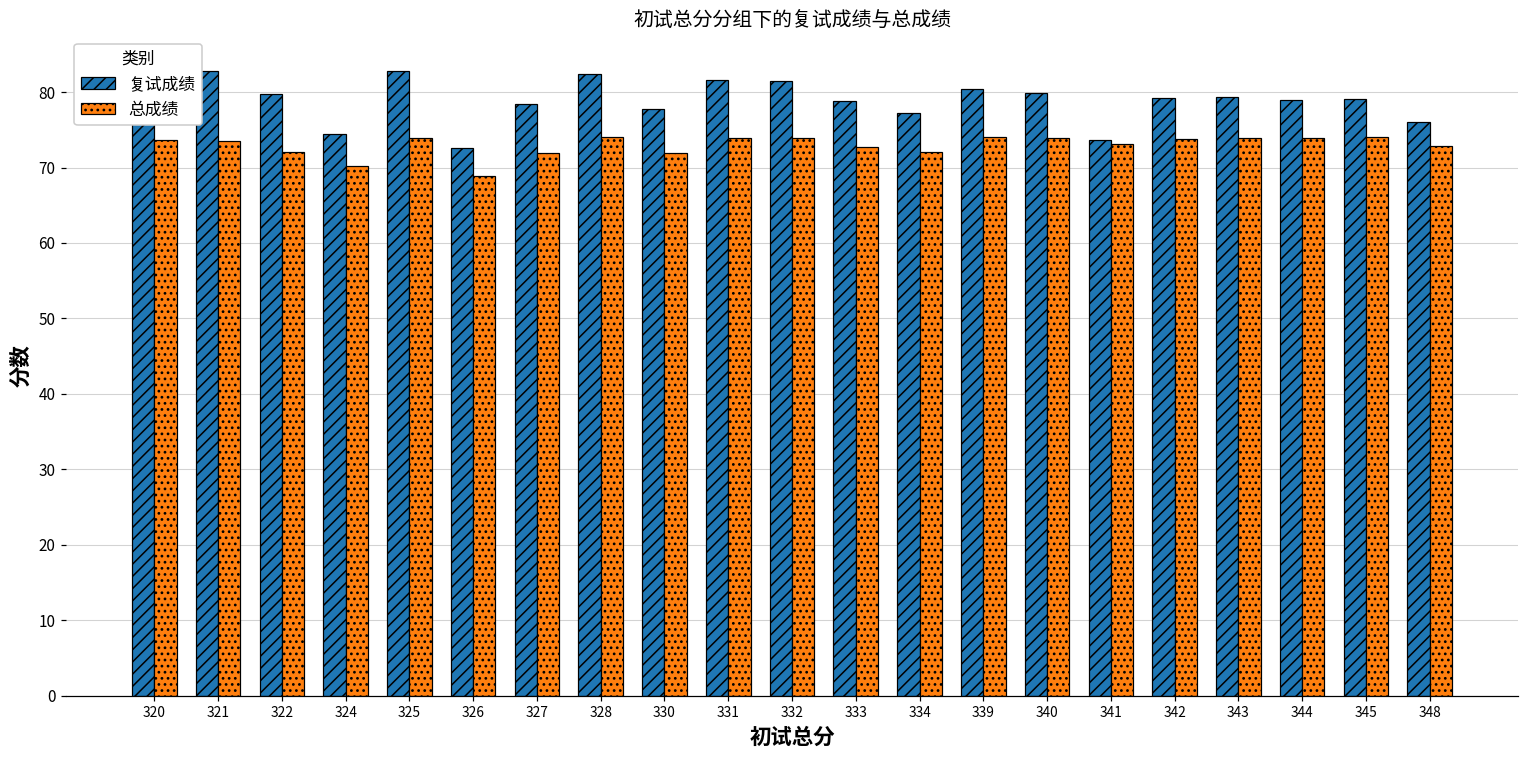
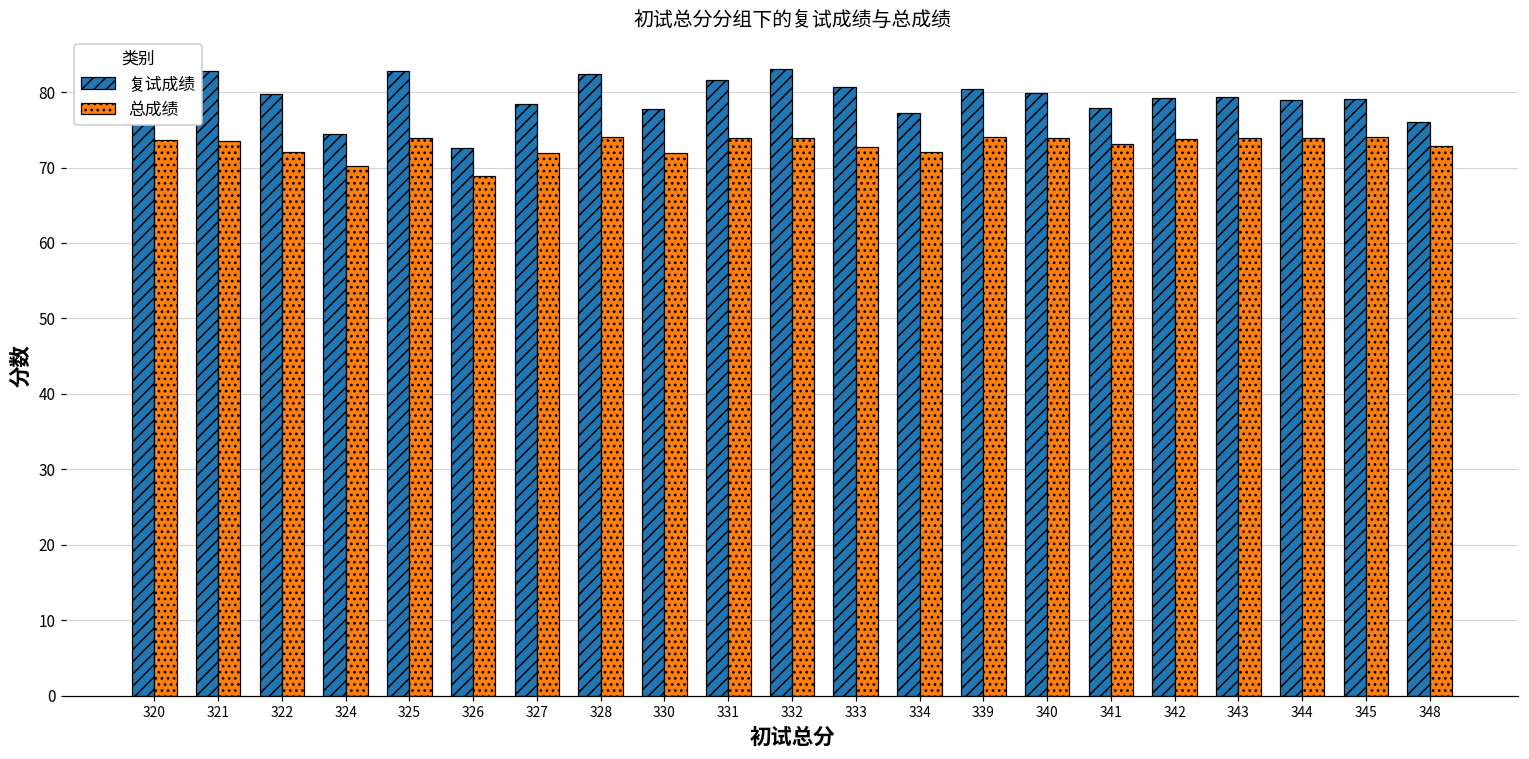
复试成绩, 332: 81 -> 83
复试成绩, 333: 79 -> 81
复试成绩, 341: 74 -> 78
